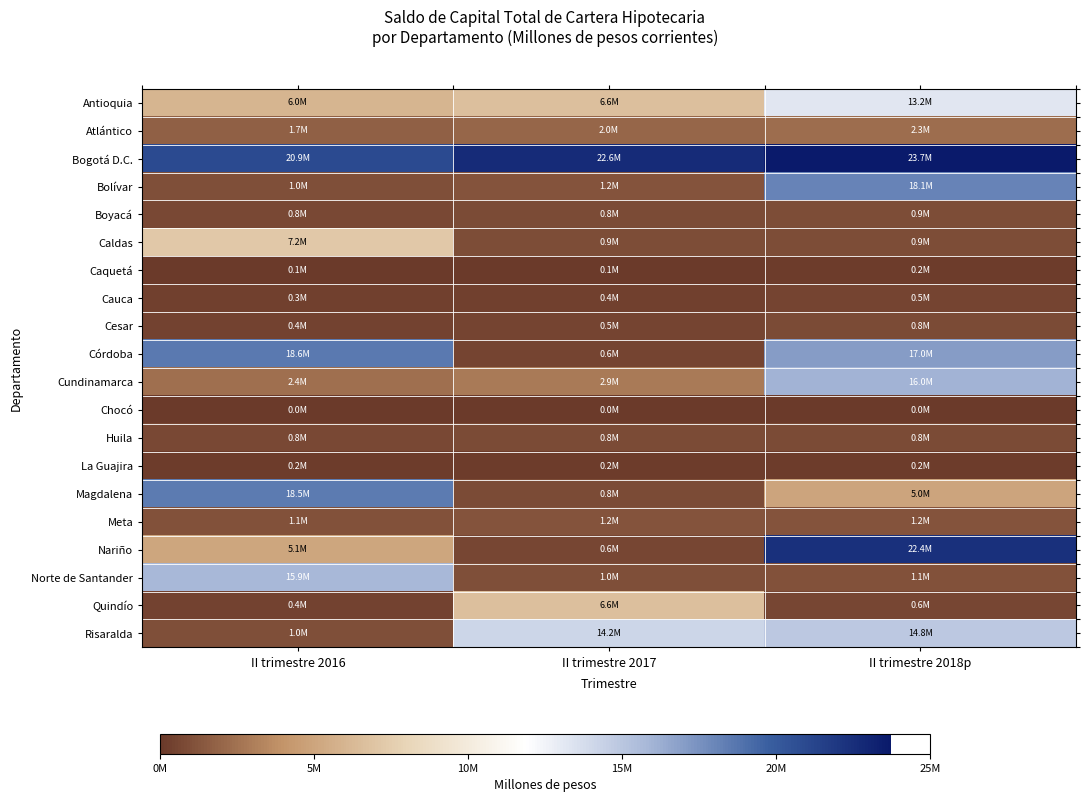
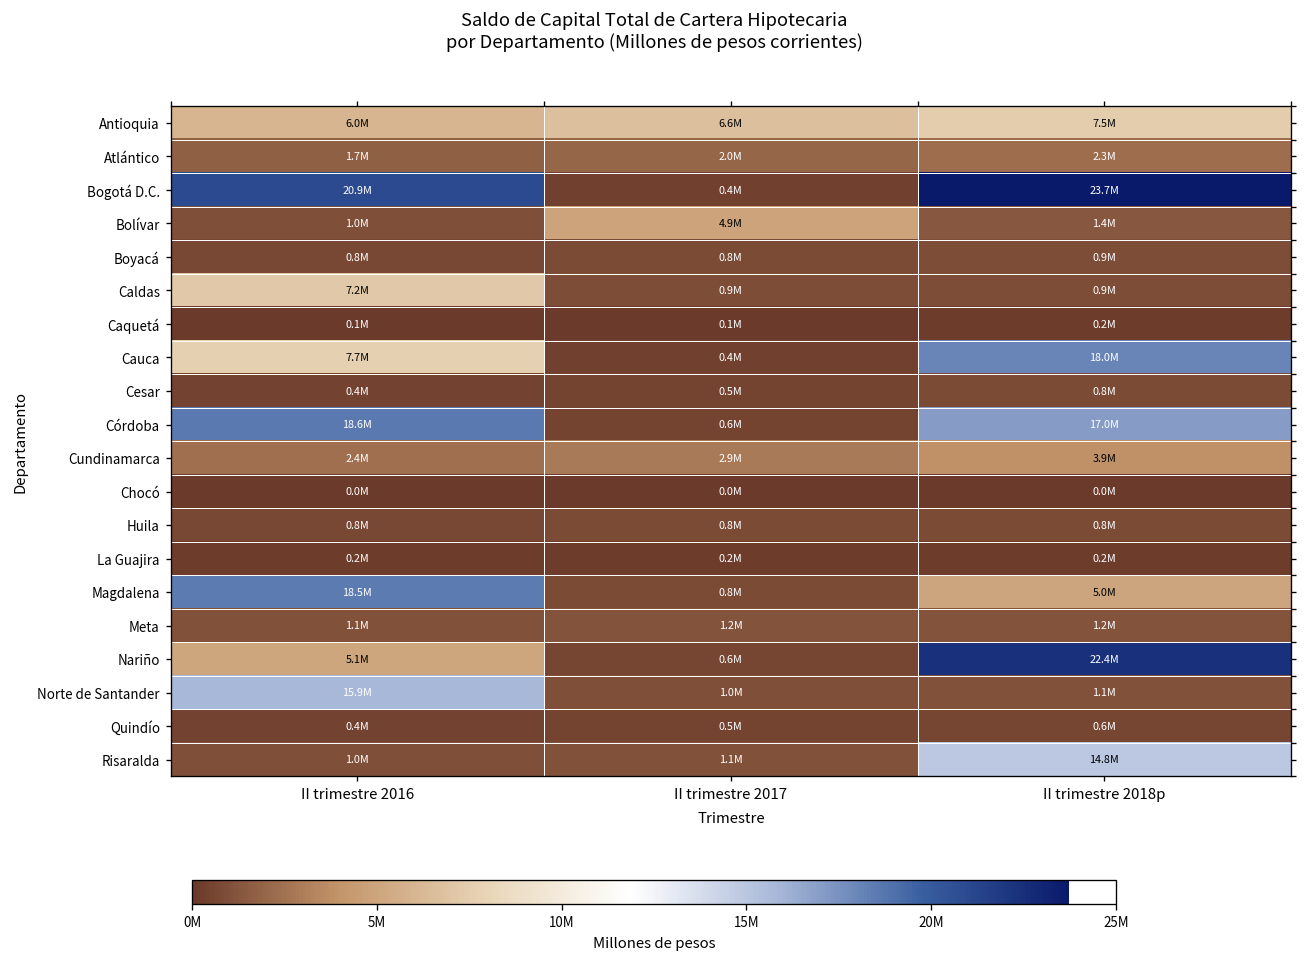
Antioquia, II trimestre 2018p: 13.2M -> 7.5M
Bogotá D.C., II trimestre 2017: 22.6M -> 0.4M
Bolívar, II trimestre 2017: 1.2M -> 4.9M
Bolívar, II trimestre 2018p: 18.1M -> 1.4M
Cauca, II trimestre 2016: 0.3M -> 7.7M
Cauca, II trimestre 2018p: 0.5M -> 18.0M
Cundinamarca, II trimestre 2018p: 16.0M -> 3.9M
Quindío, II trimestre 2017: 6.6M -> 0.5M
Risaralda, II trimestre 2017: 14.2M -> 1.1M
